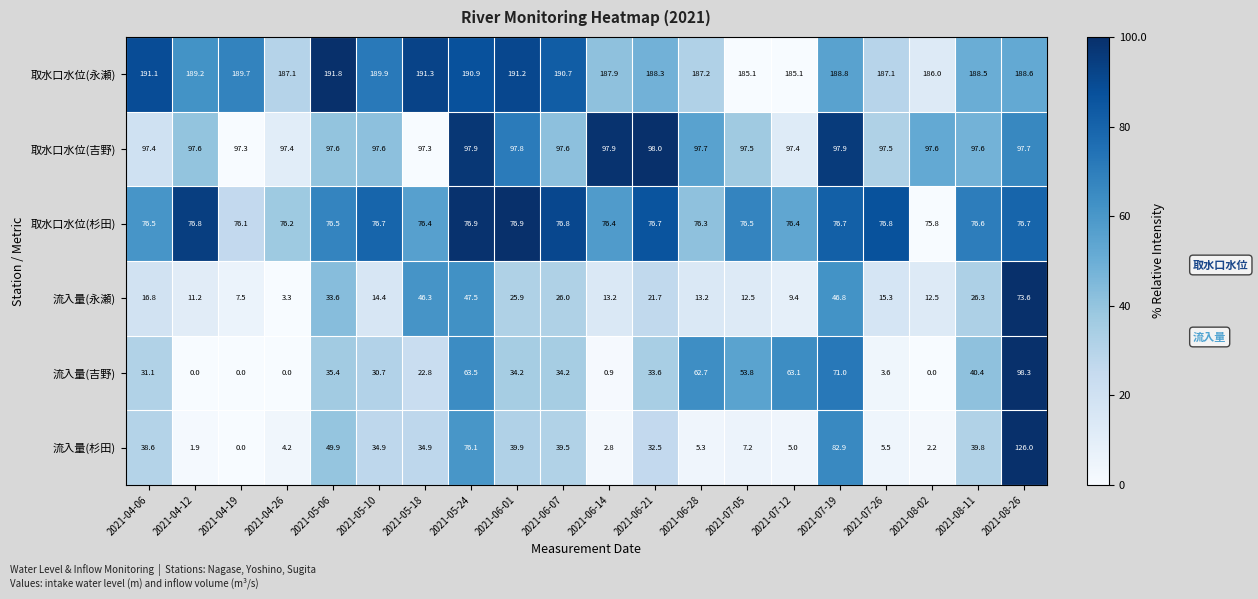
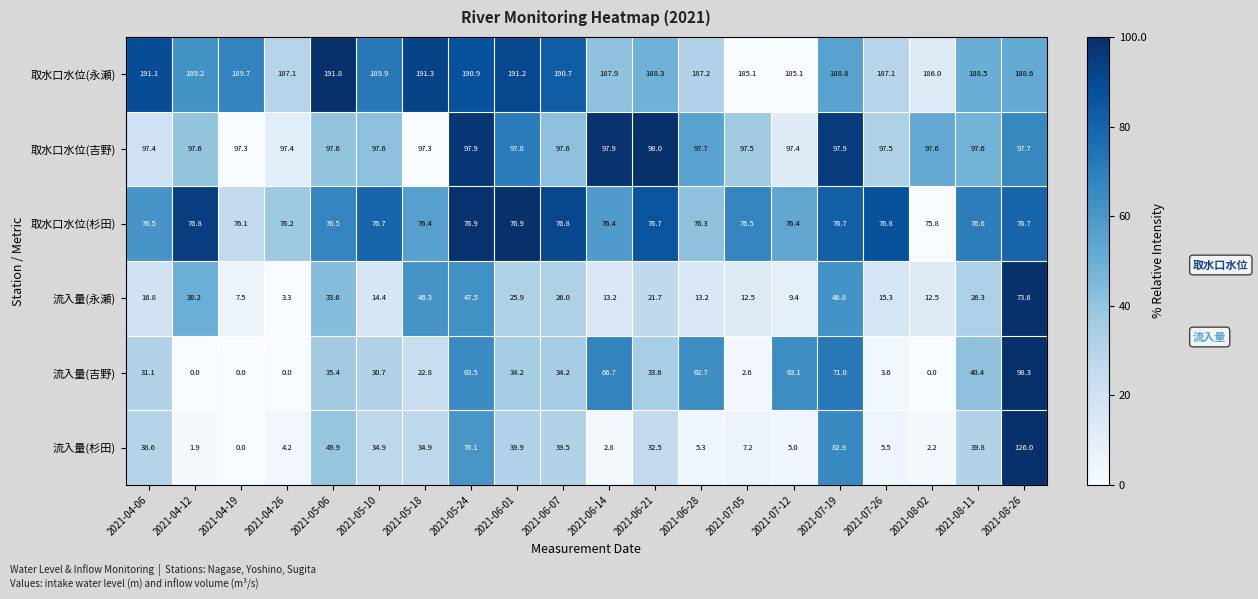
流入量(永瀬), 2021-04-12: 11.2 -> 38.2
流入量(吉野), 2021-06-14: 0.9 -> 66.7
流入量(吉野), 2021-07-05: 53.8 -> 2.6
